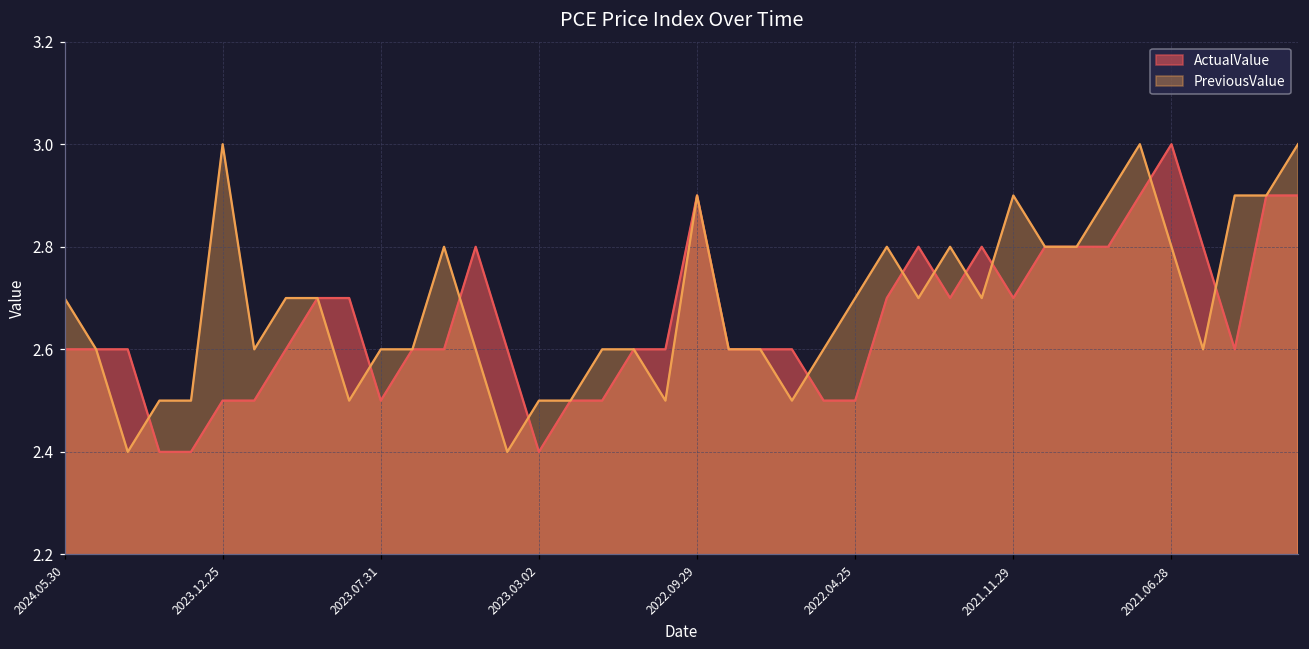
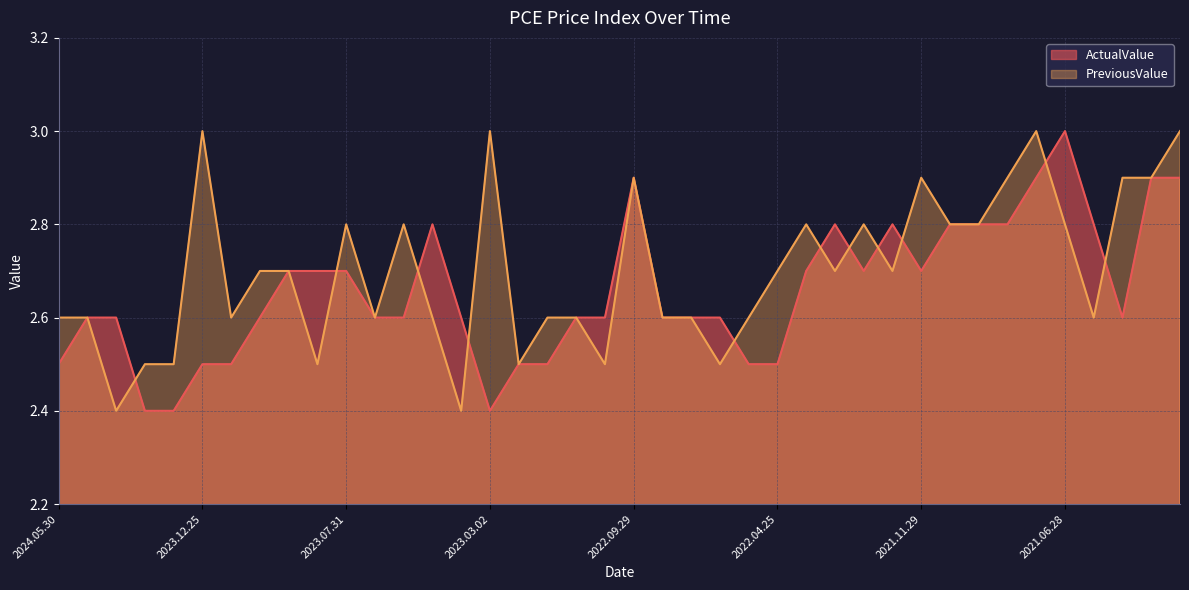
ActualValue, 2024.05.30: 2.6 -> 2.5
PreviousValue, 2024.05.30: 2.7 -> 2.6
ActualValue, 2023.07.31: 2.5 -> 2.7
PreviousValue, 2023.07.31: 2.6 -> 2.8
PreviousValue, 2023.03.02: 2.5 -> 3.0
